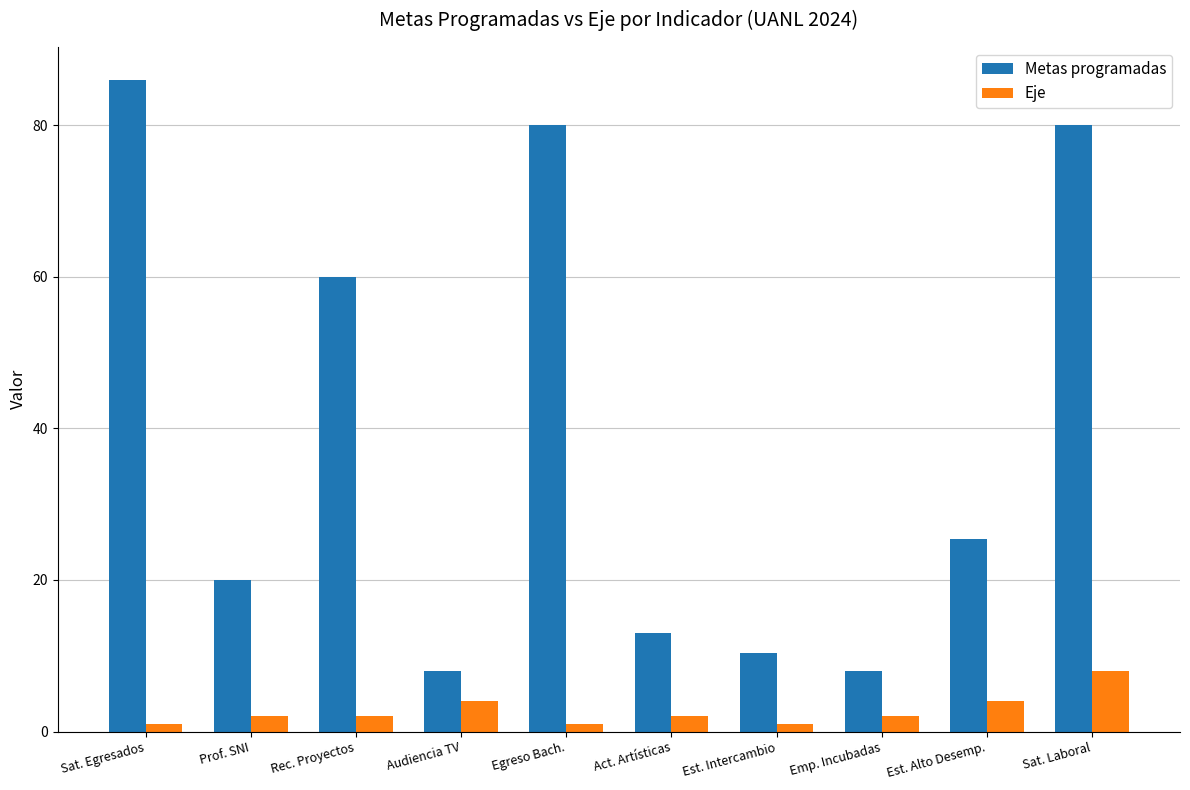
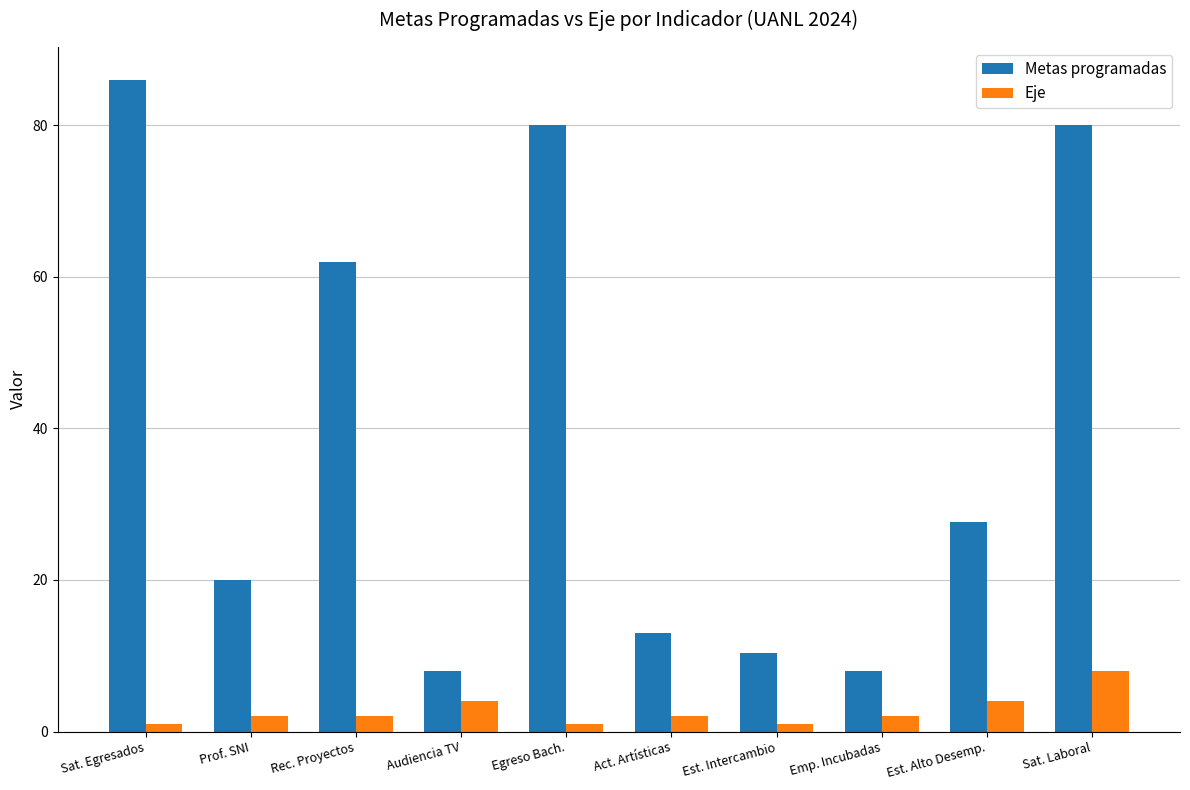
Metas programadas, Rec. Proyectos: 60 -> 62
Metas programadas, Est. Alto Desemp.: 25 -> 28
